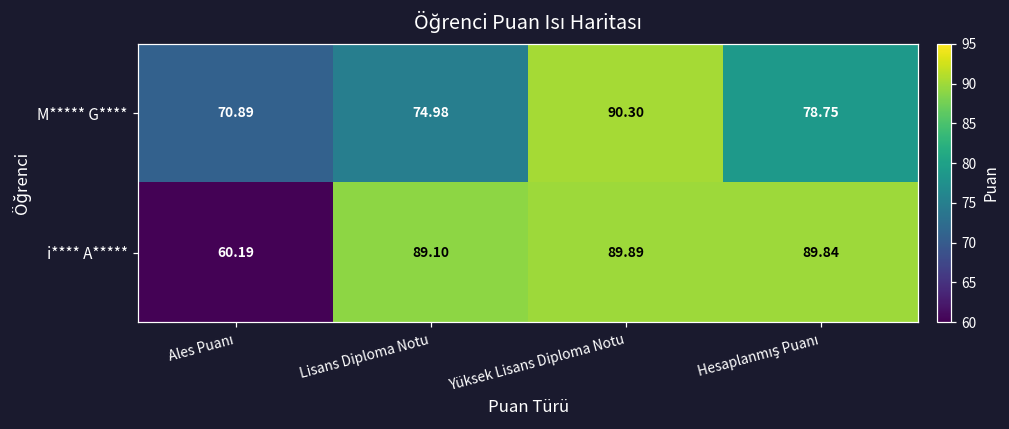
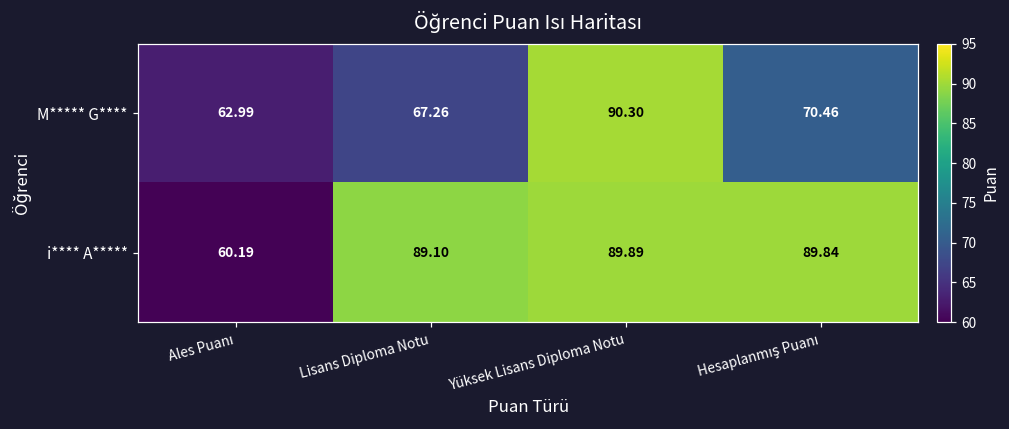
M***** G****, Ales Puanı: 70.89 -> 62.99
M***** G****, Lisans Diploma Notu: 74.98 -> 67.26
M***** G****, Hesaplanmış Puanı: 78.75 -> 70.46
